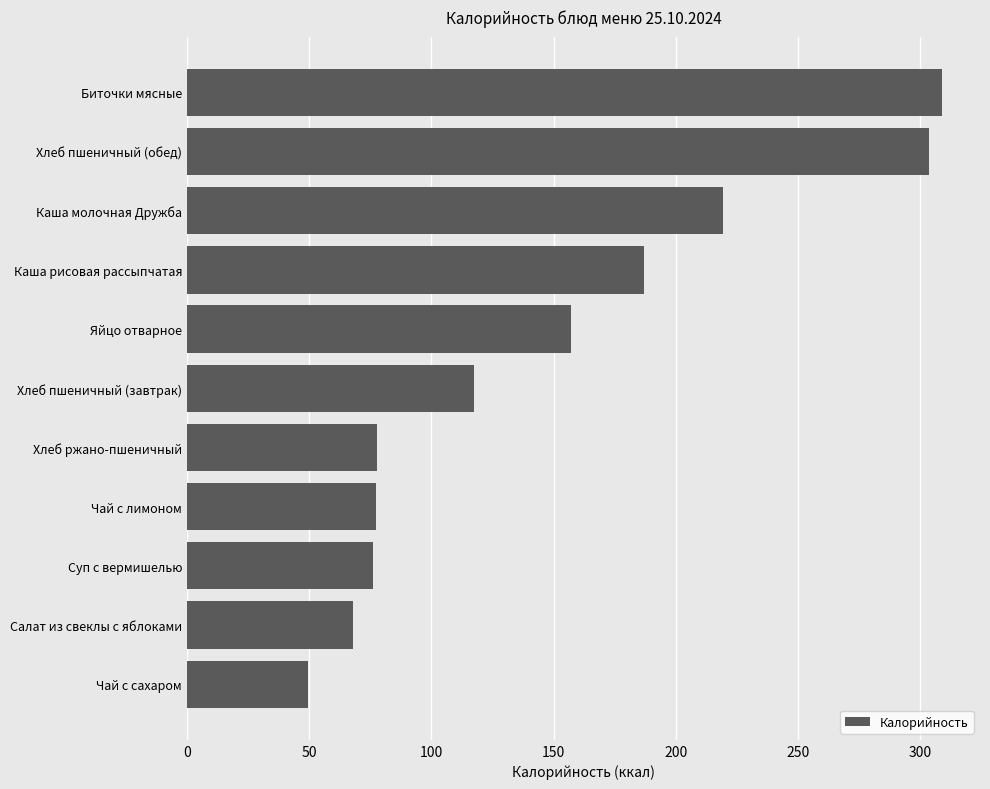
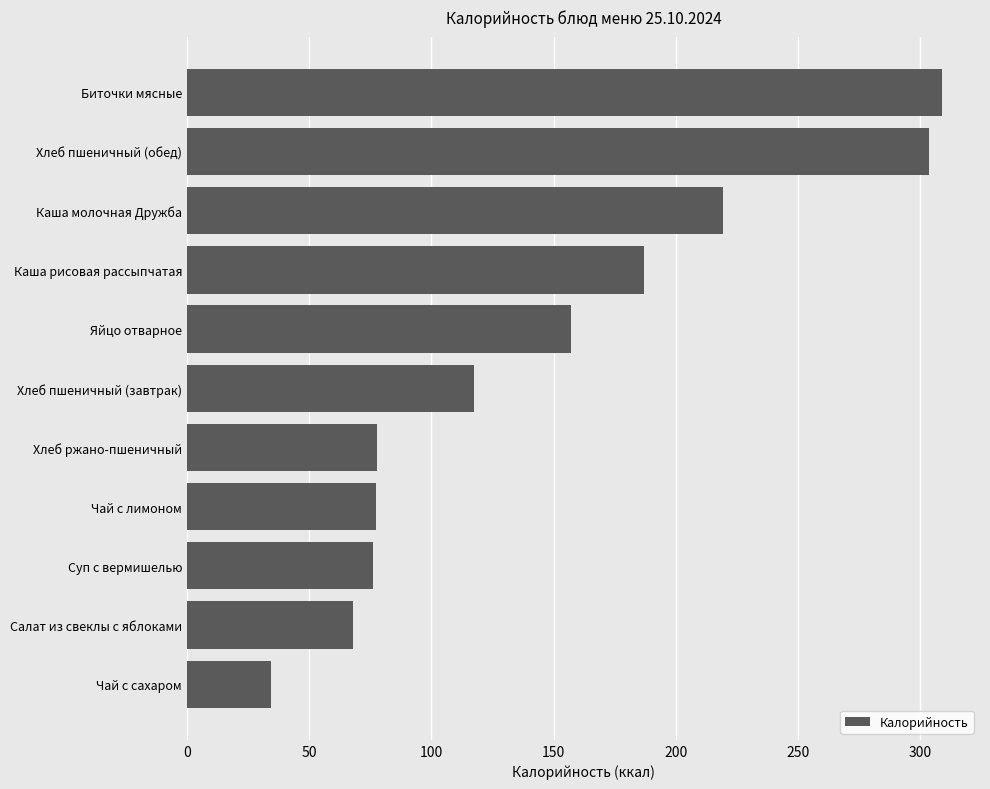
Чай с сахаром: 49 -> 34
